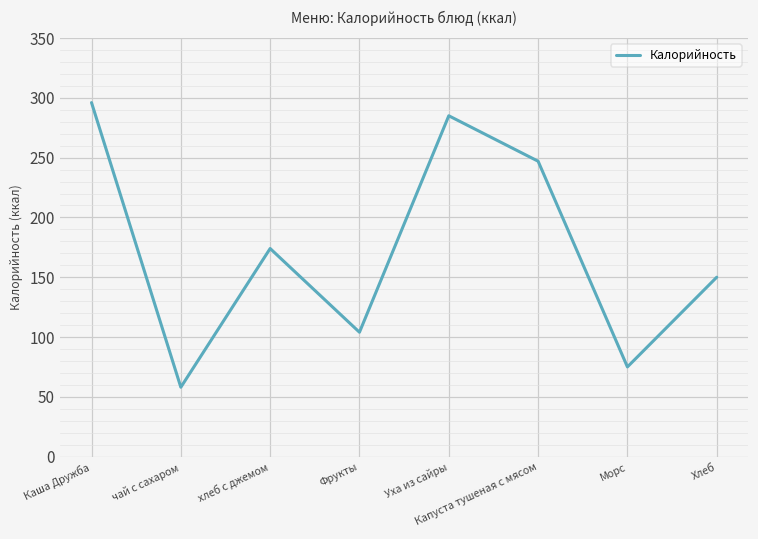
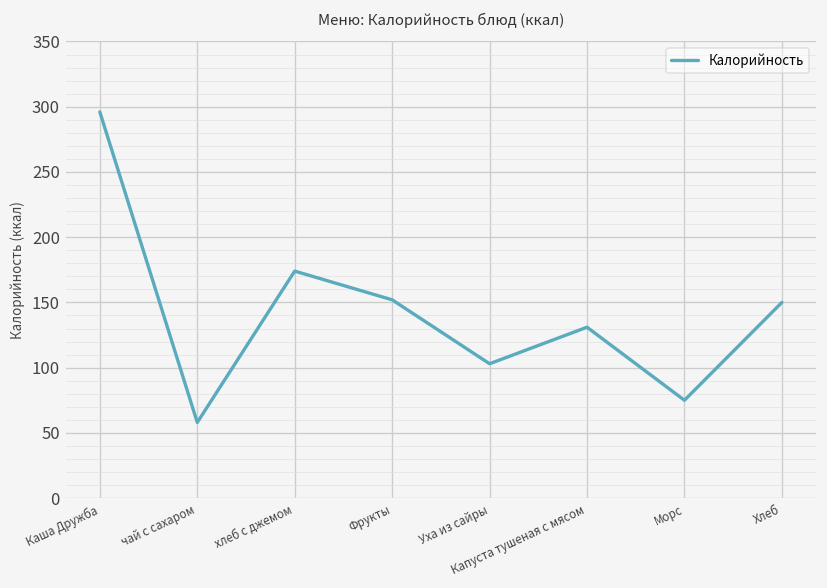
Фрукты: 104 -> 152
Уха из сайры: 285 -> 103
Капуста тушеная с мясом: 247 -> 131
